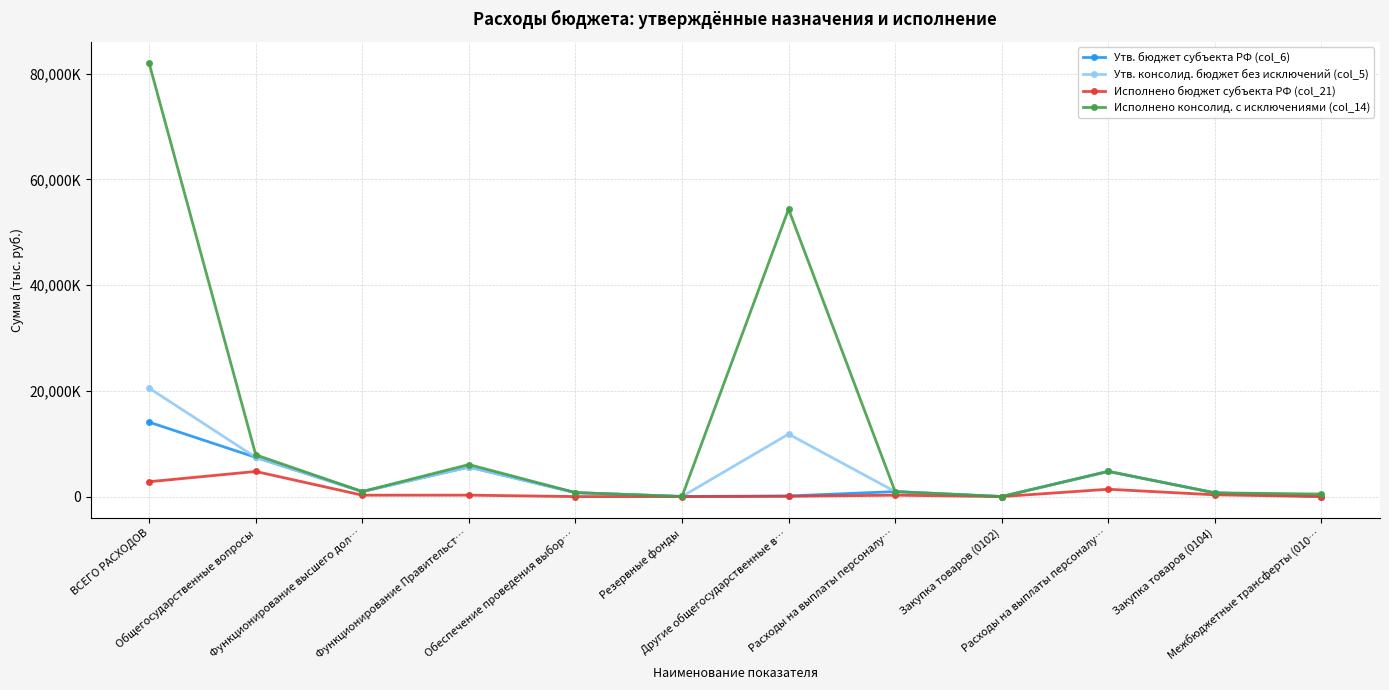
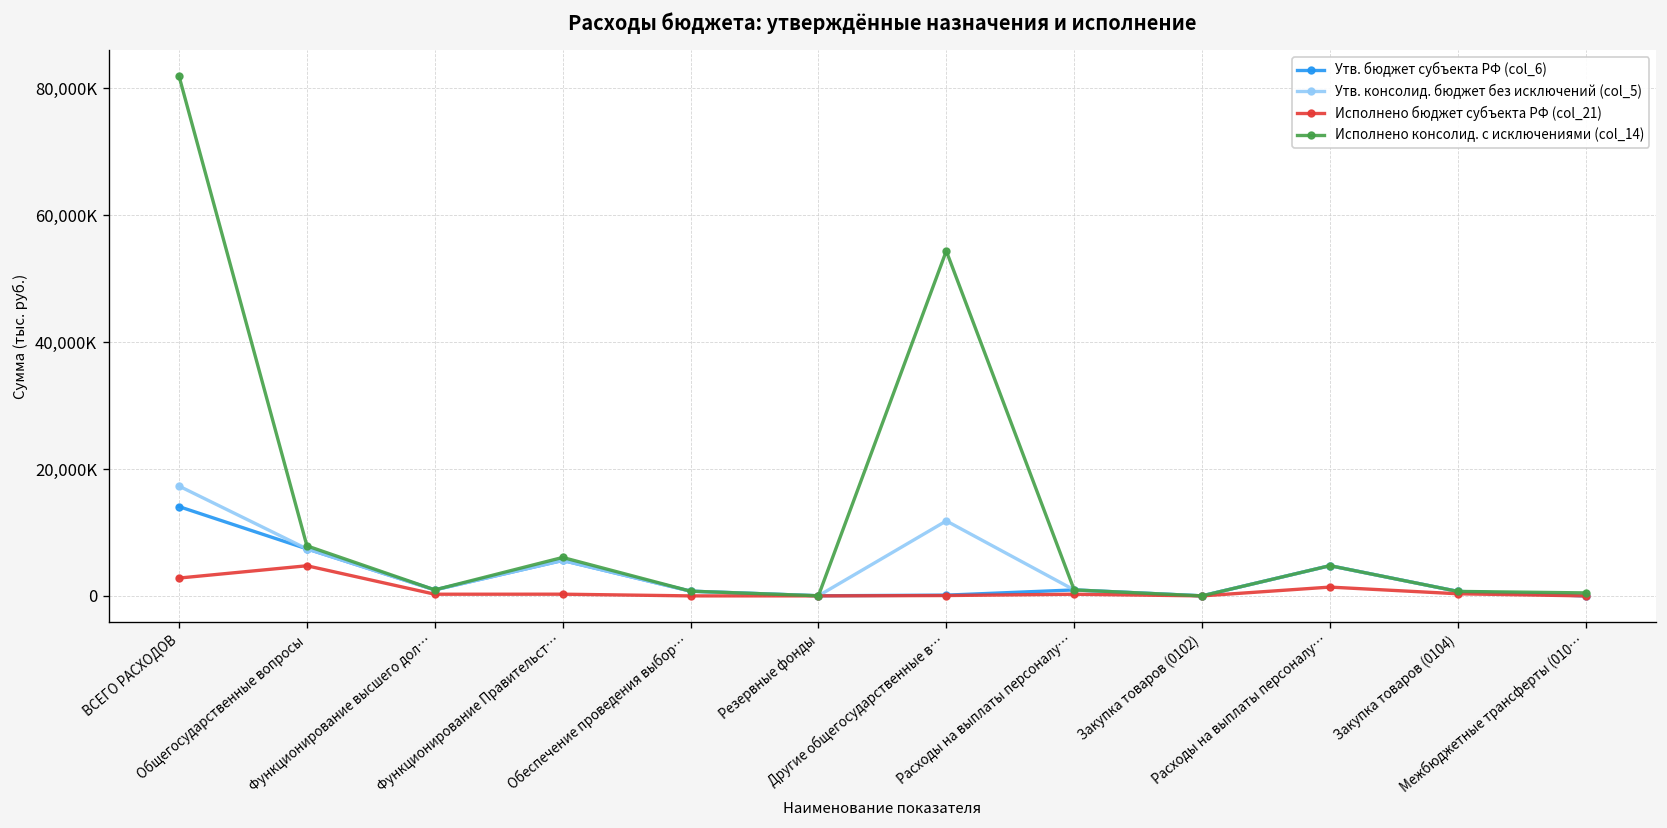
Утв. консолид. бюджет без исключений (col_5), ВСЕГО РАСХОДОВ: 21,000,000 -> 17,000,000
